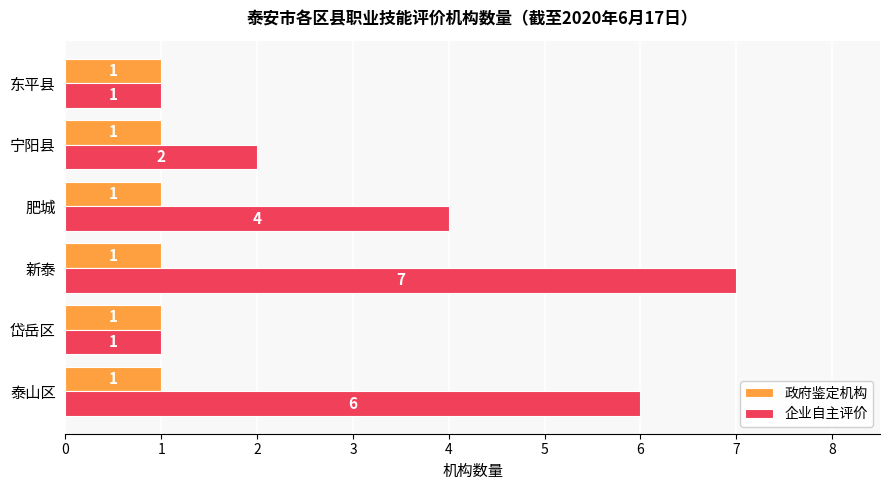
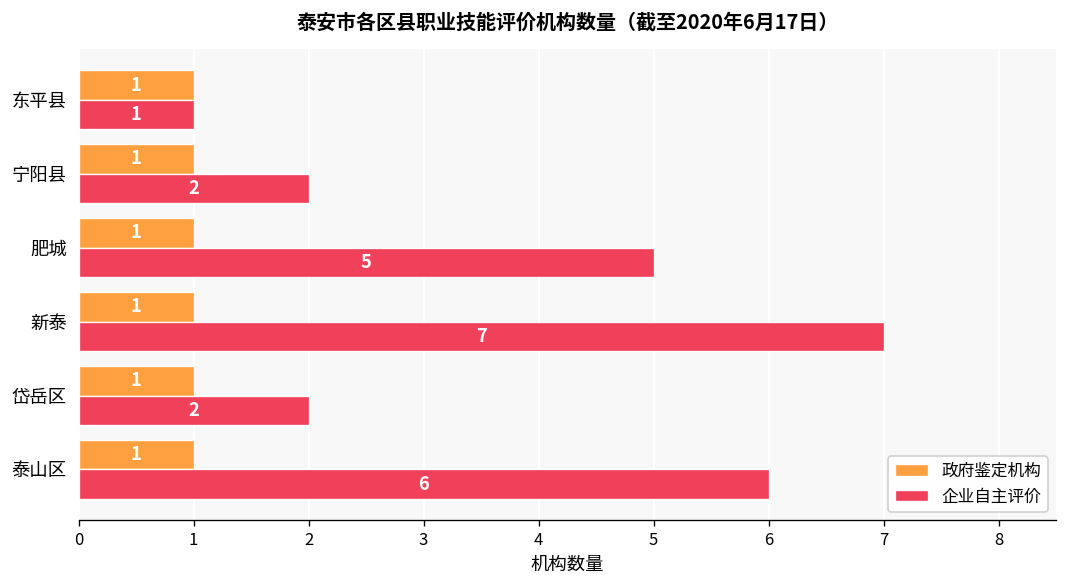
企业自主评价, 肥城: 4 -> 5
企业自主评价, 岱岳区: 1 -> 2
